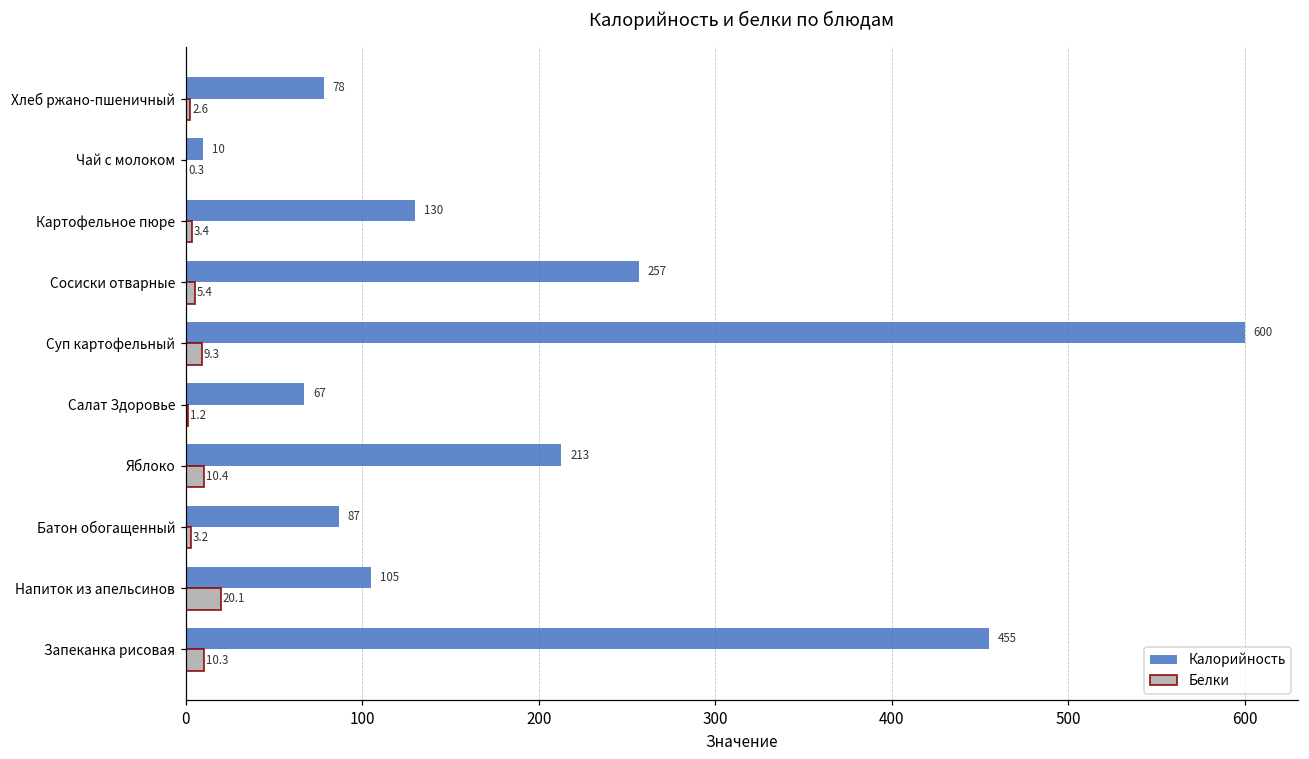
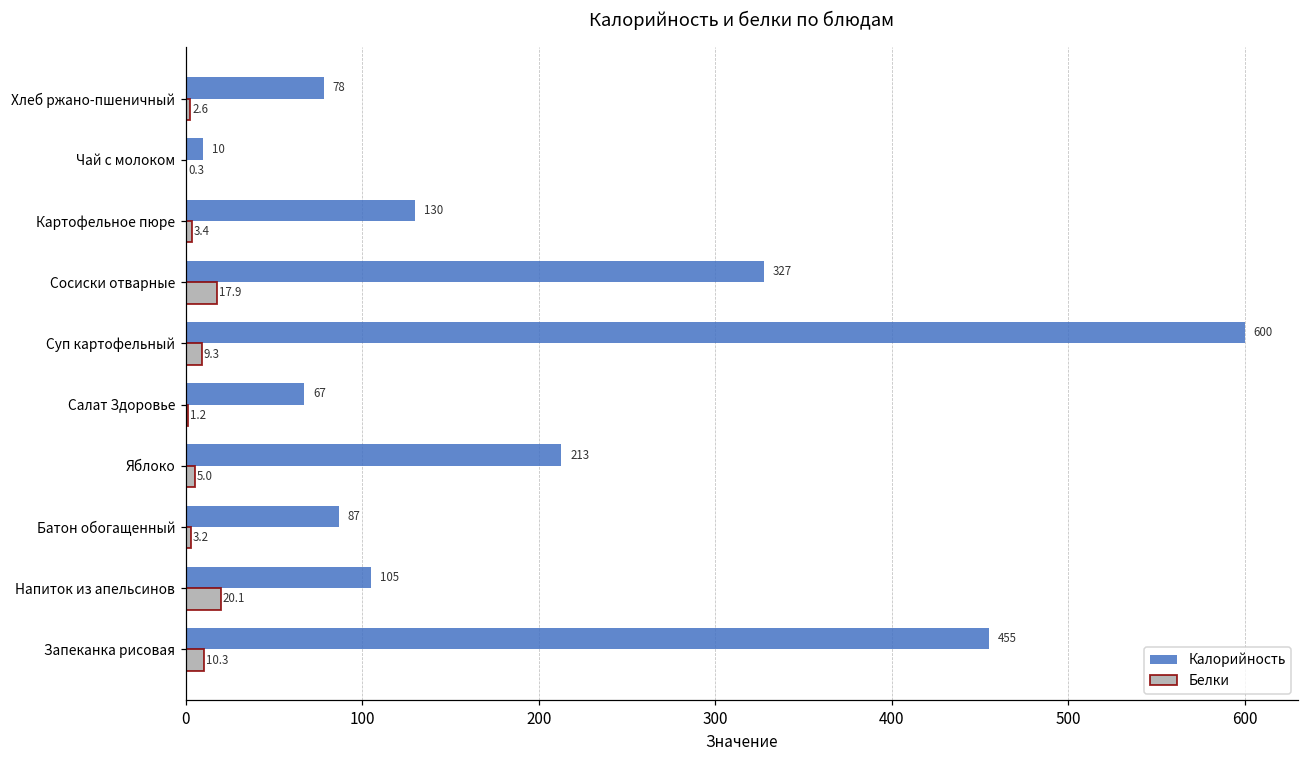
Калорийность, Сосиски отварные: 257 -> 327
Белки, Сосиски отварные: 5.4 -> 17.9
Белки, Яблоко: 10.4 -> 5.0
